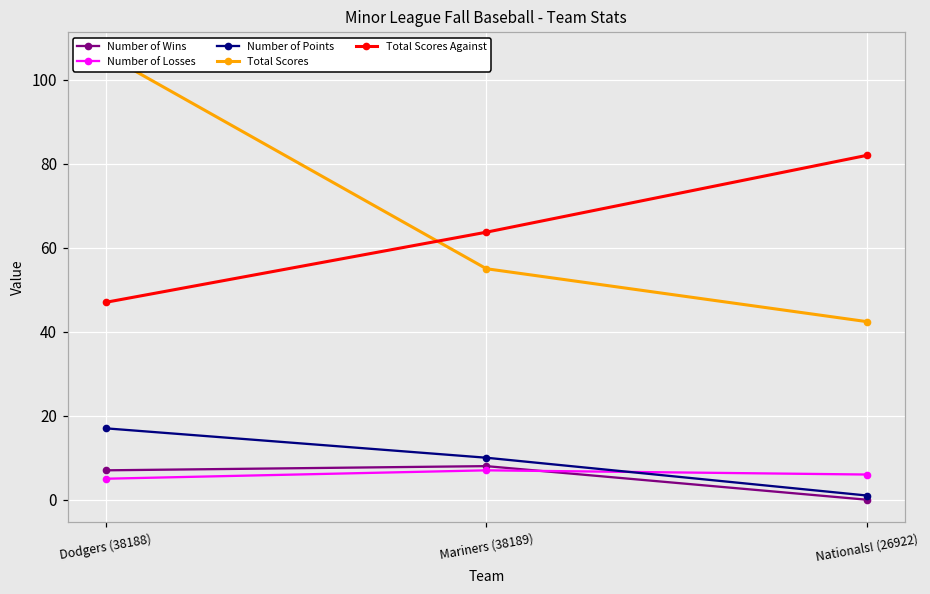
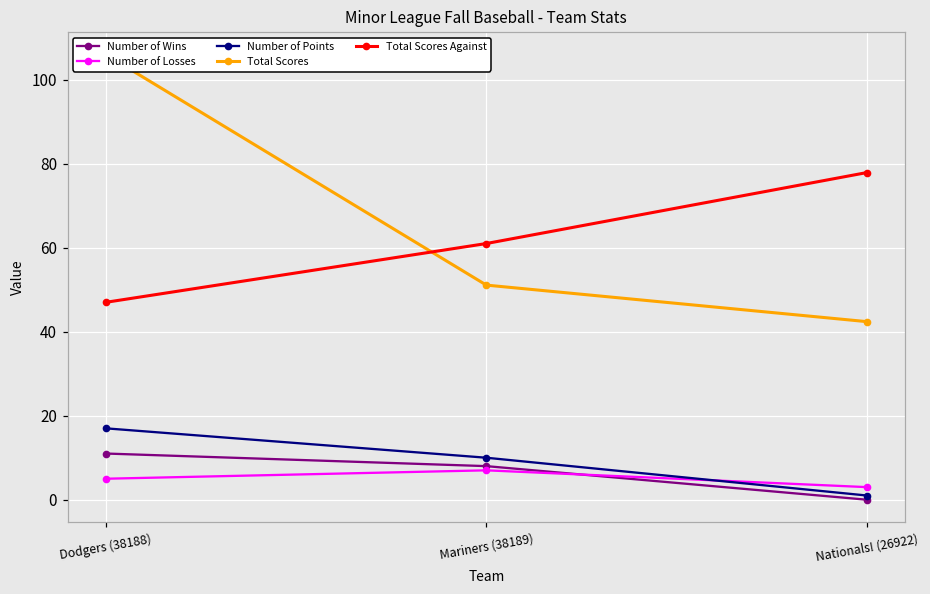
Number of Wins, Dodgers (38188): 7 -> 11
Total Scores, Mariners (38189): 55 -> 51
Total Scores Against, Mariners (38189): 64 -> 61
Number of Losses, Nationals! (26922): 6 -> 3
Total Scores Against, Nationals! (26922): 82 -> 78
